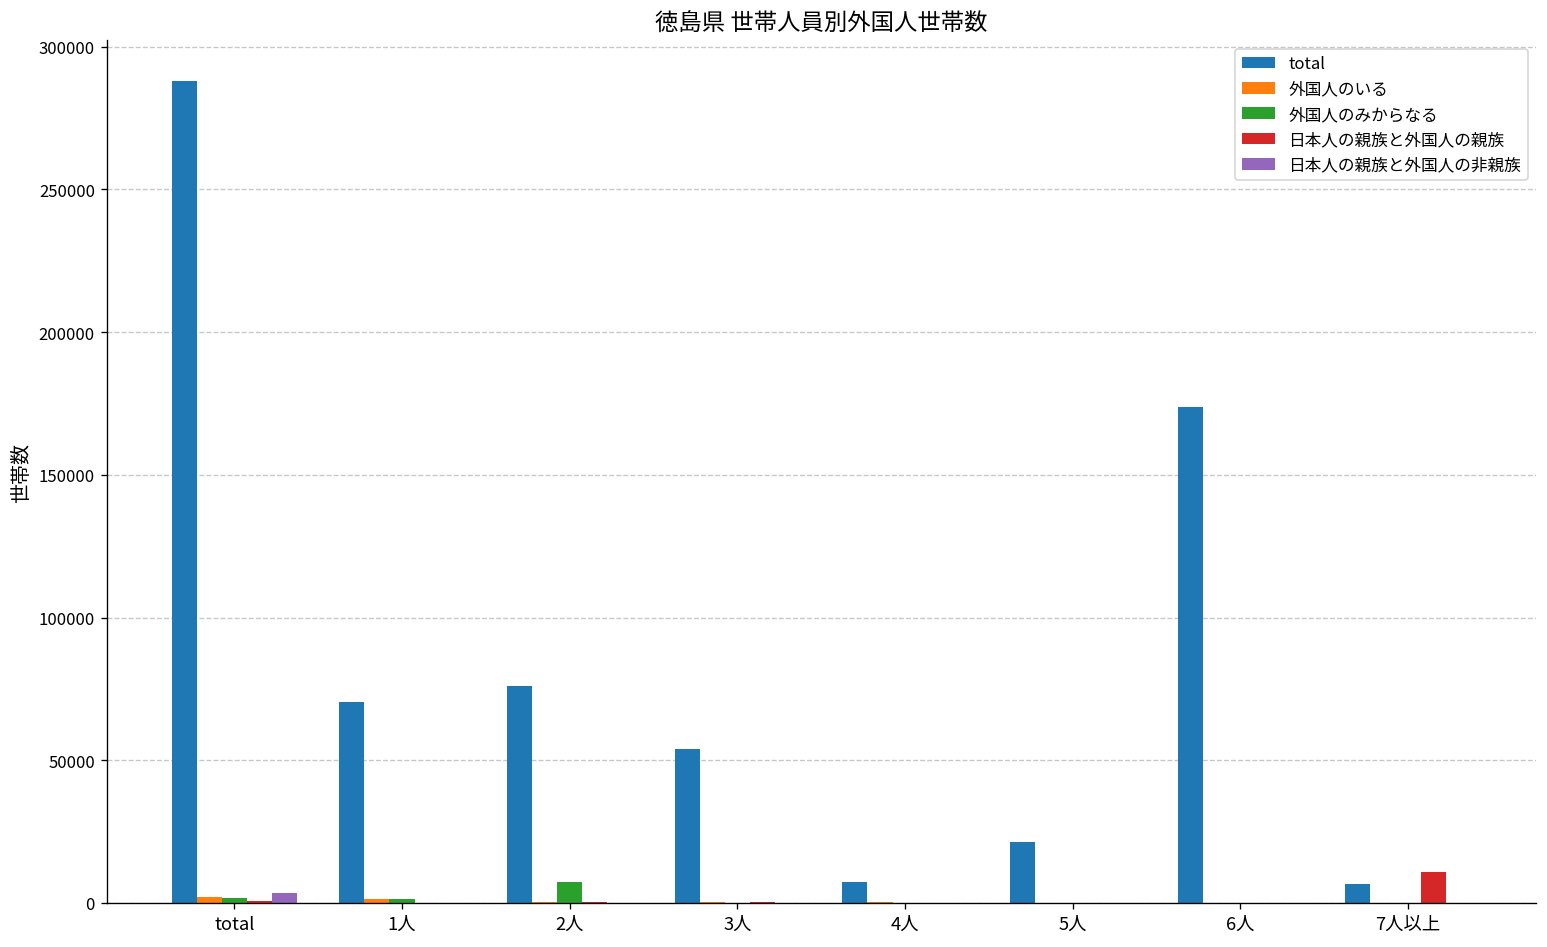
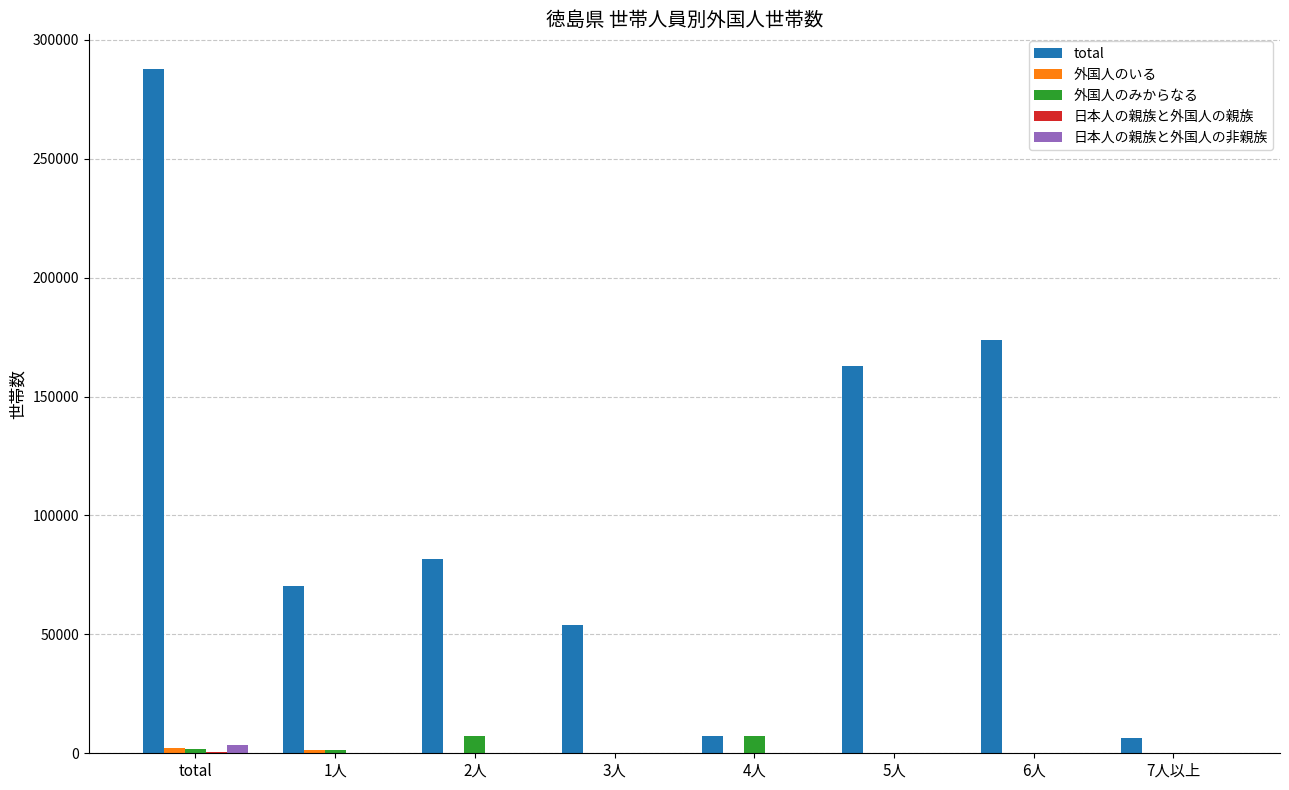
total, 2人: 76000 -> 82000
外国人のみからなる, 4人: 0 -> 7000
total, 5人: 21000 -> 163000
日本人の親族と外国人の親族, 7人以上: 11000 -> 0
